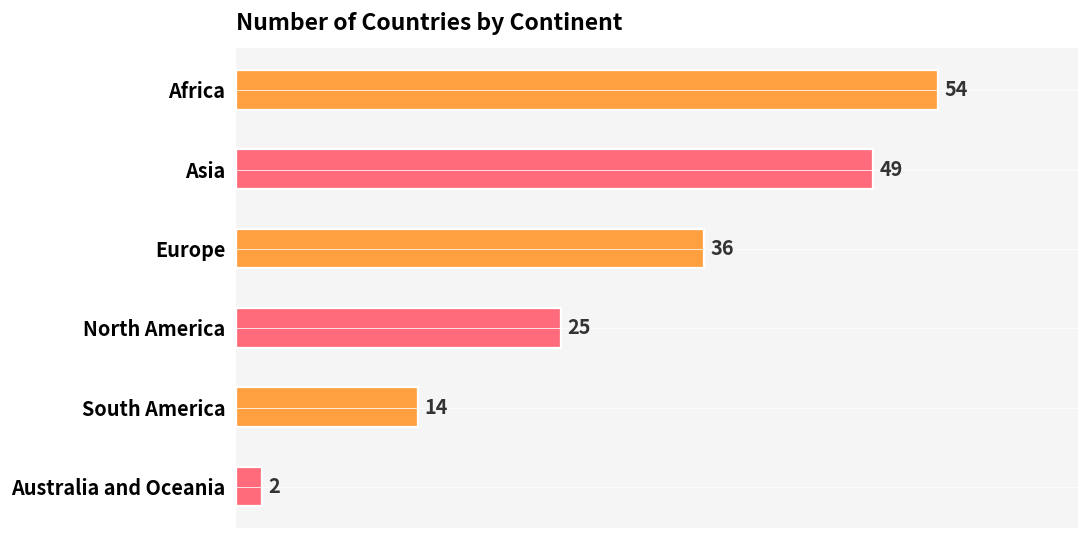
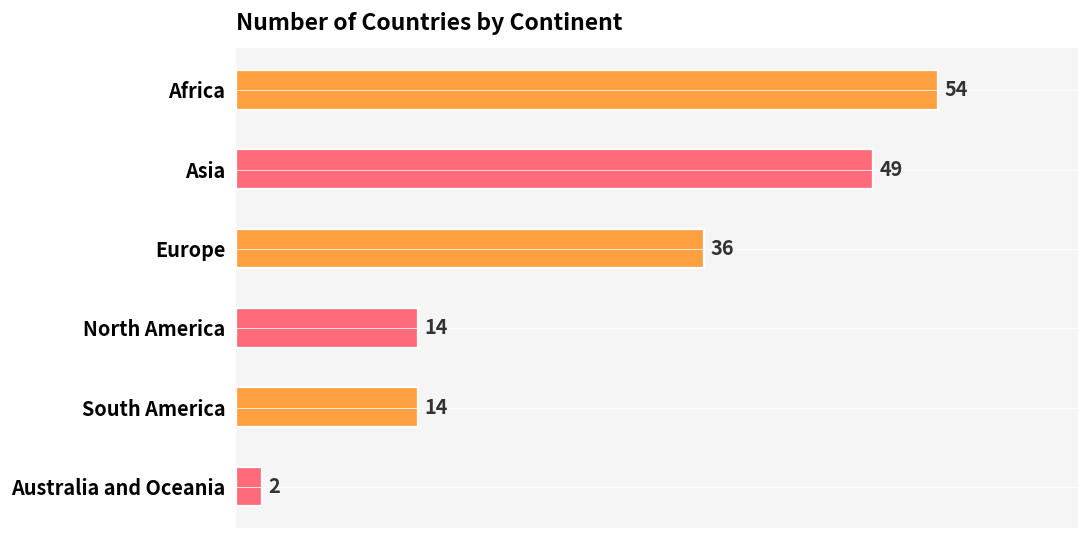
North America: 25 -> 14
